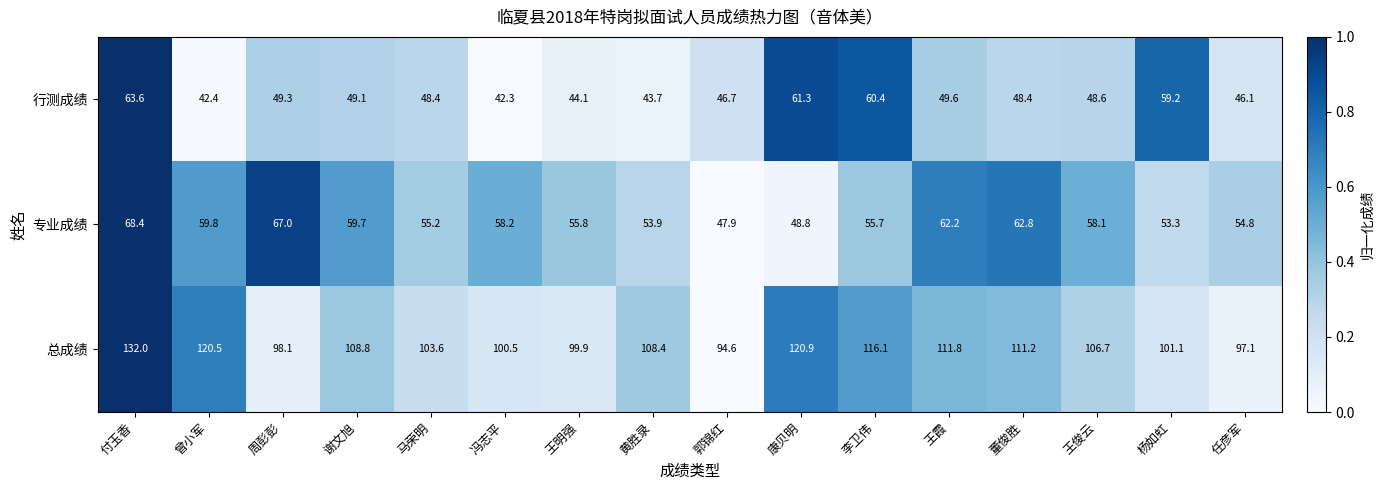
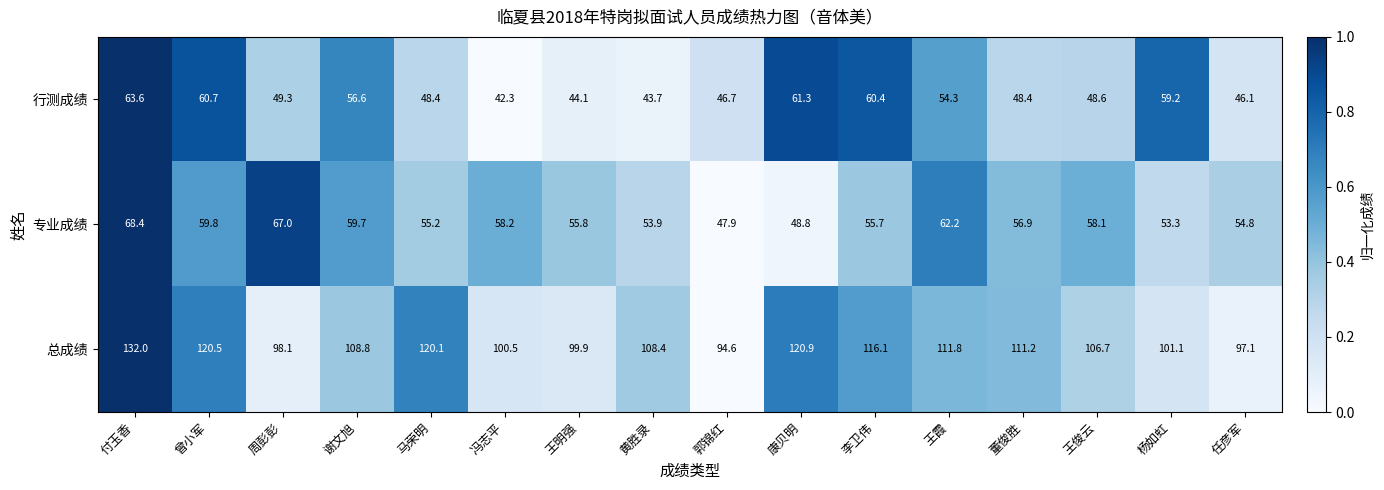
行测成绩, 曾小军: 42.4 -> 60.7
行测成绩, 谢文旭: 49.1 -> 56.6
行测成绩, 王霞: 49.6 -> 54.3
专业成绩, 董俊胜: 62.8 -> 56.9
总成绩, 马荣明: 103.6 -> 120.1
